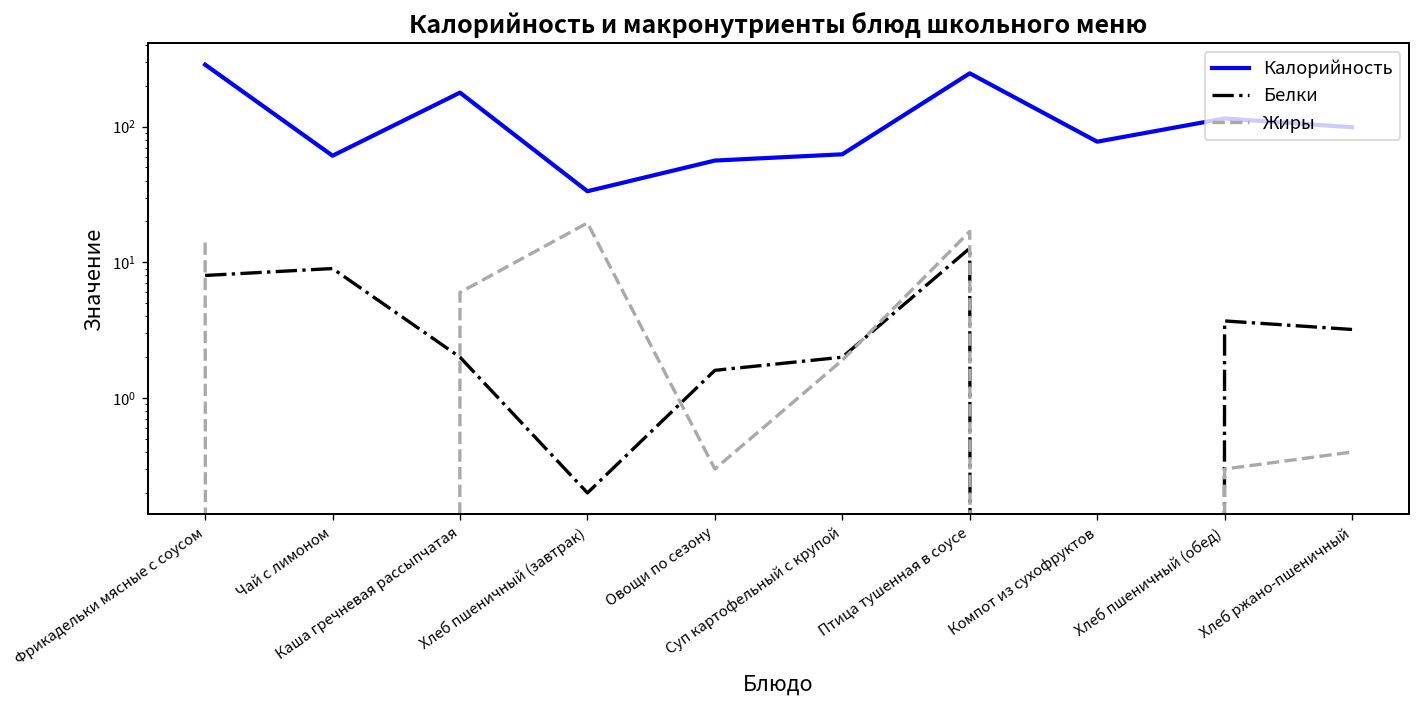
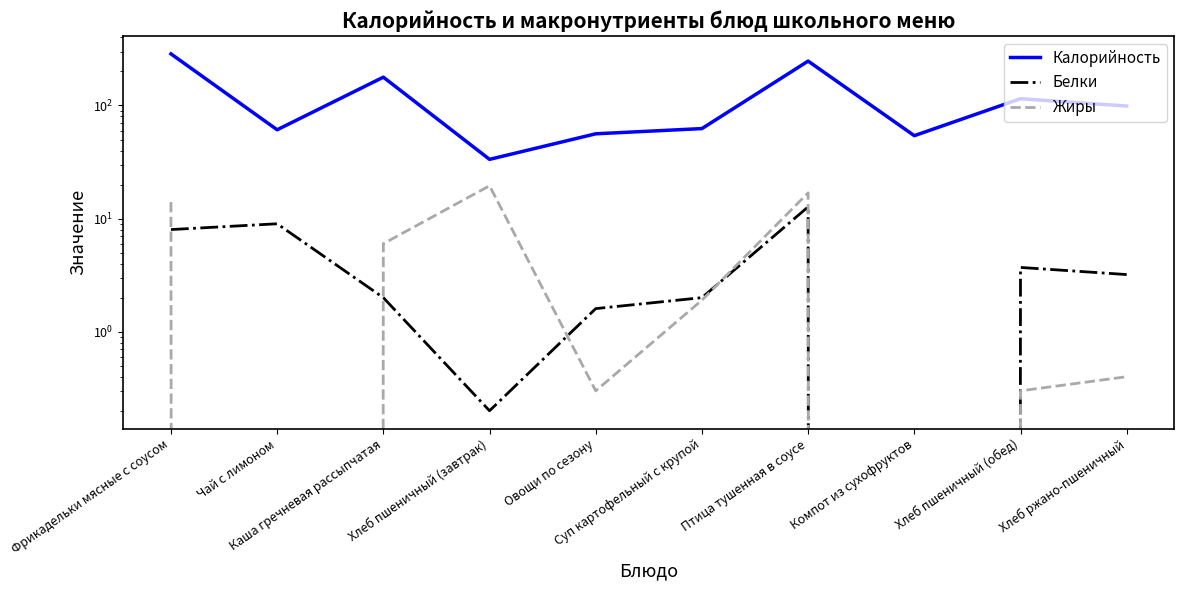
Калорийность, Компот из сухофруктов: 80 -> 50
